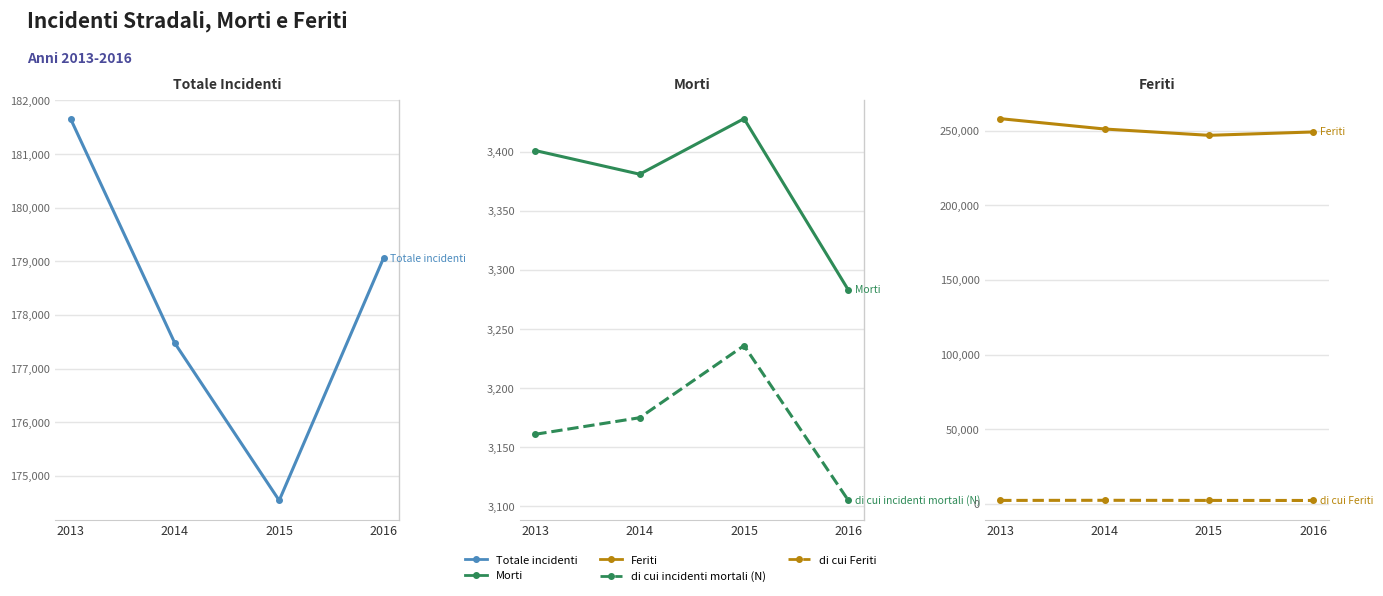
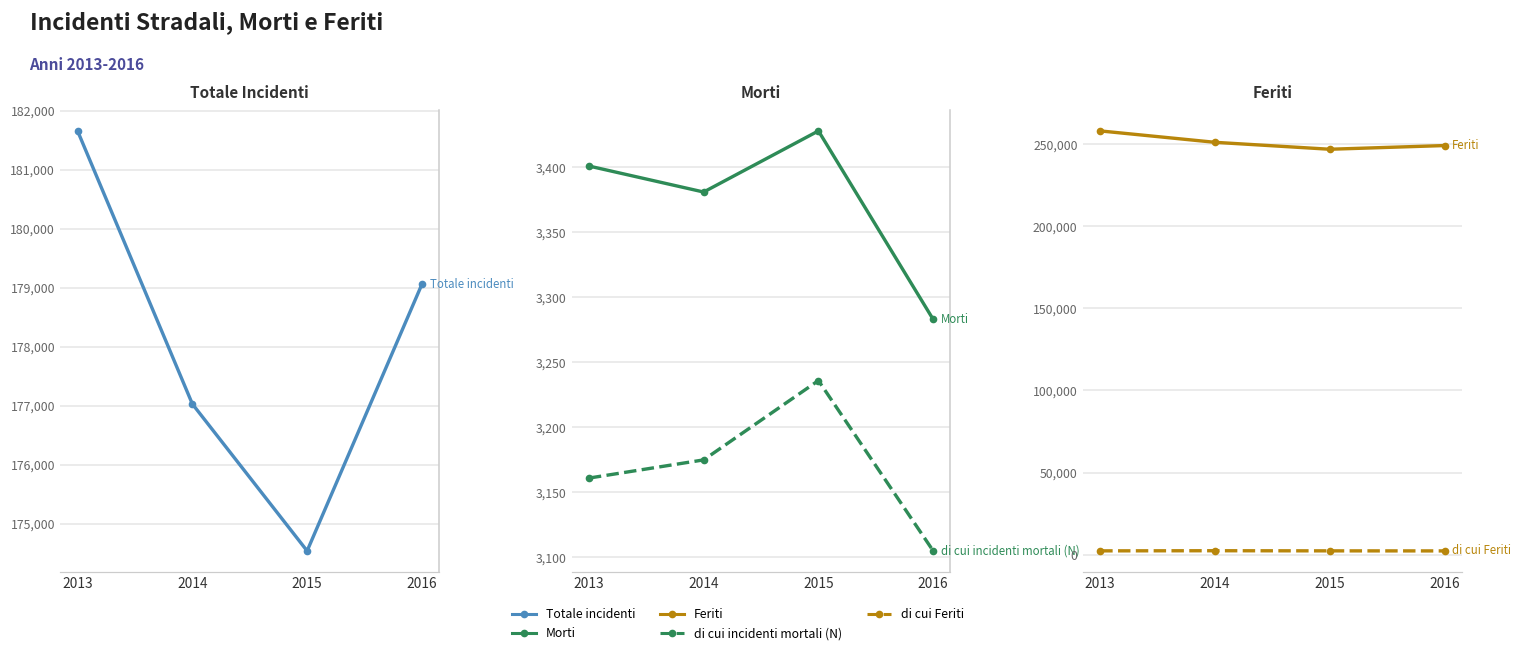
Totale Incidenti, 2014: 177,500 -> 177,000
